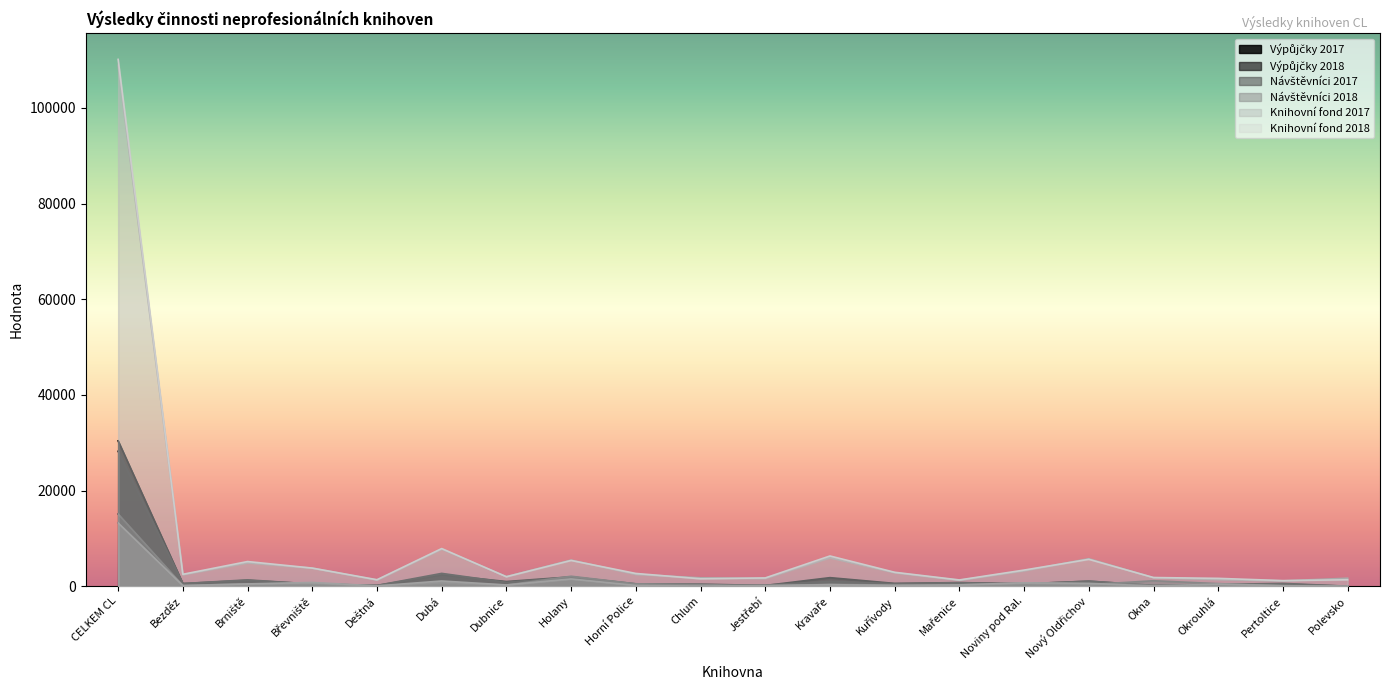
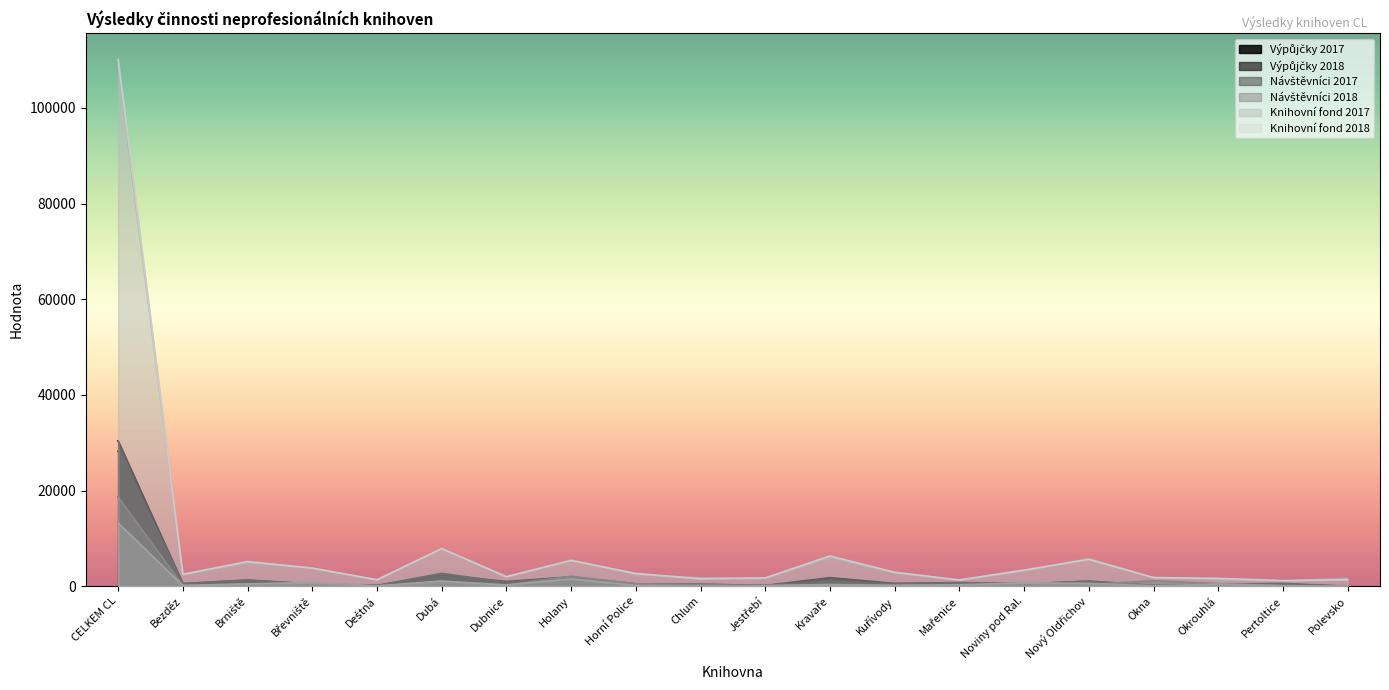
Návštěvníci 2017, CELKEM CL: 15000 -> 19000
